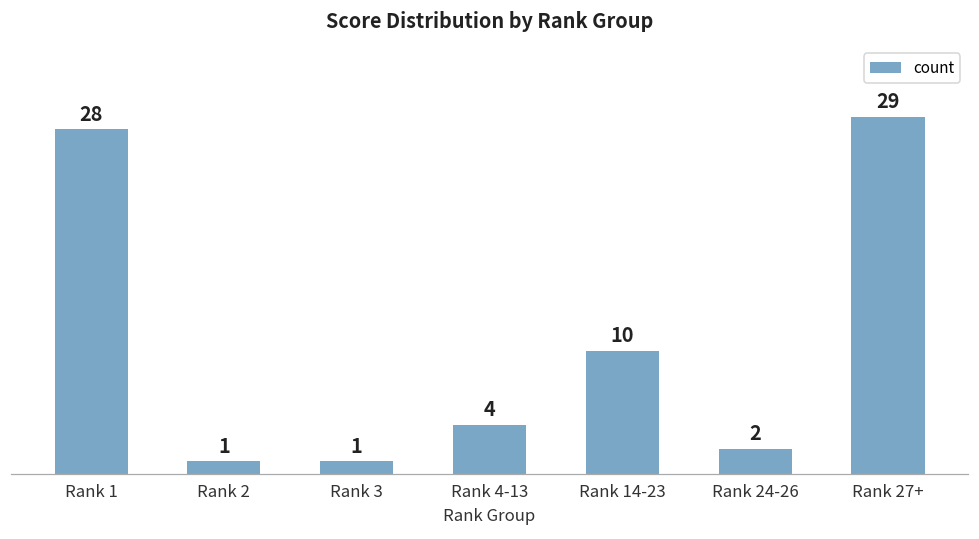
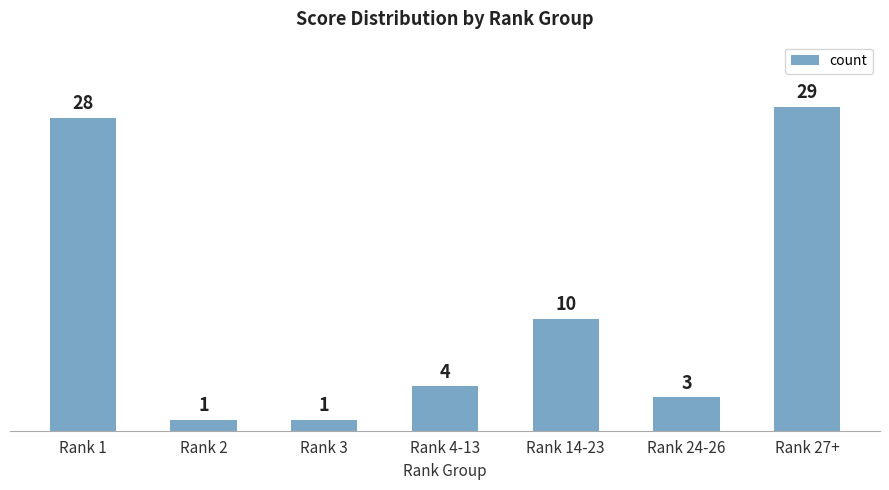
Rank 24-26: 2 -> 3
